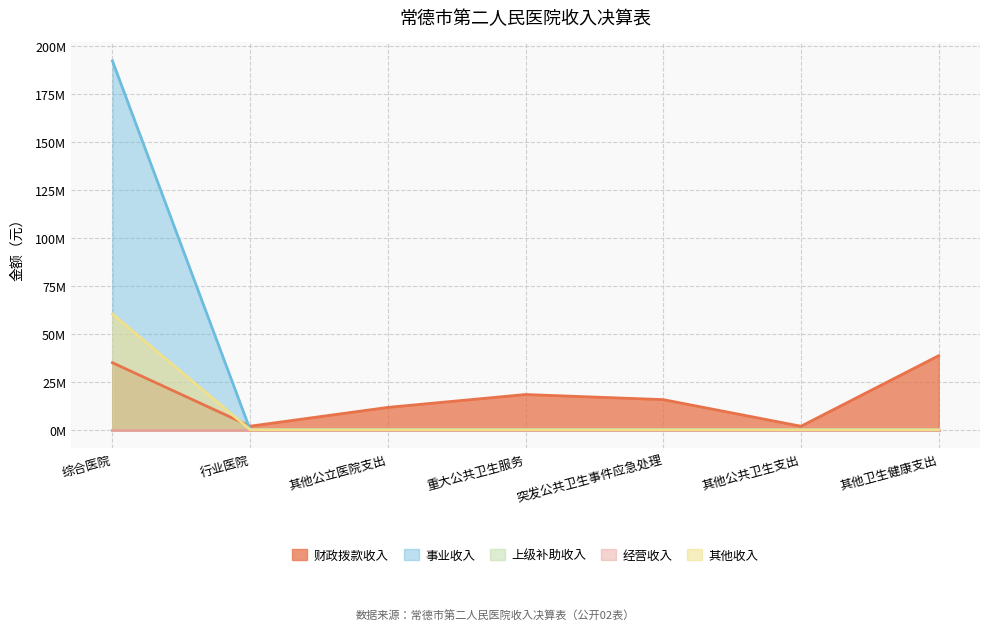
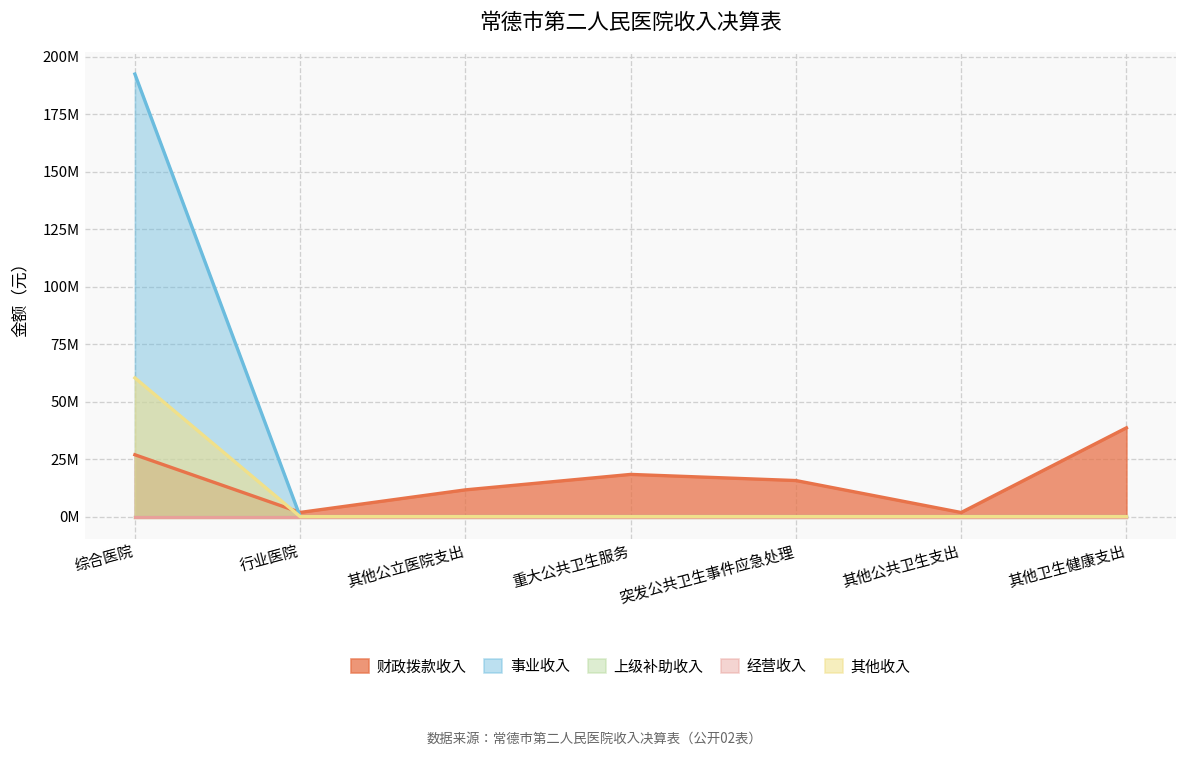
财政拨款收入, 综合医院: 35000000 -> 27000000
